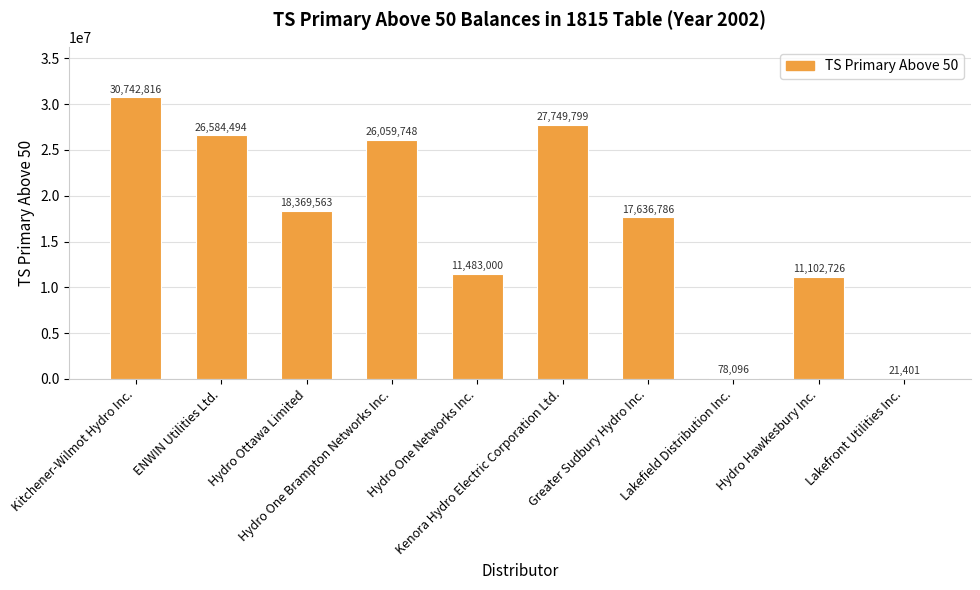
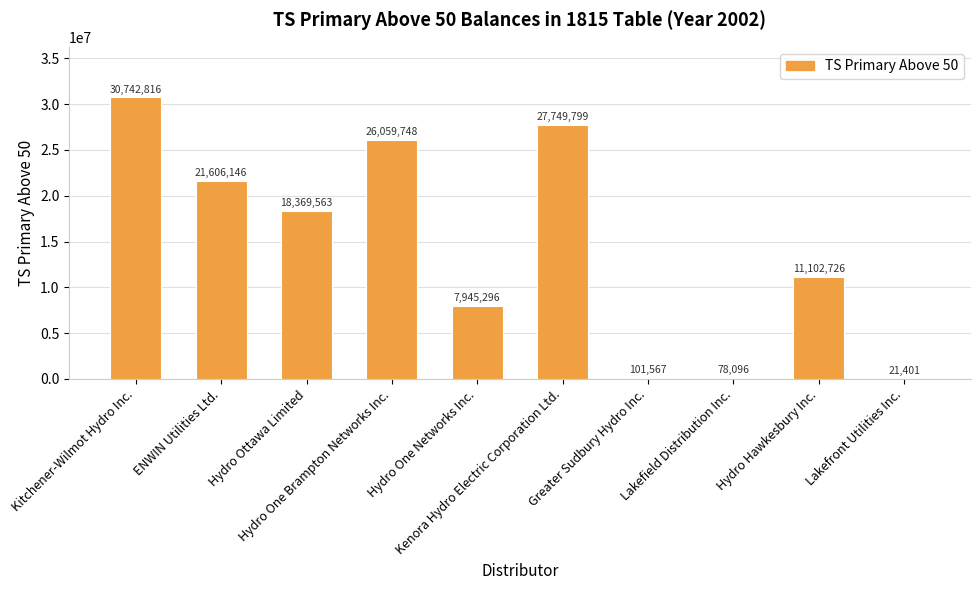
ENWIN Utilities Ltd.: 26,584,494 -> 21,606,146
Hydro One Networks Inc.: 11,483,000 -> 7,945,296
Greater Sudbury Hydro Inc.: 17,636,786 -> 101,567
